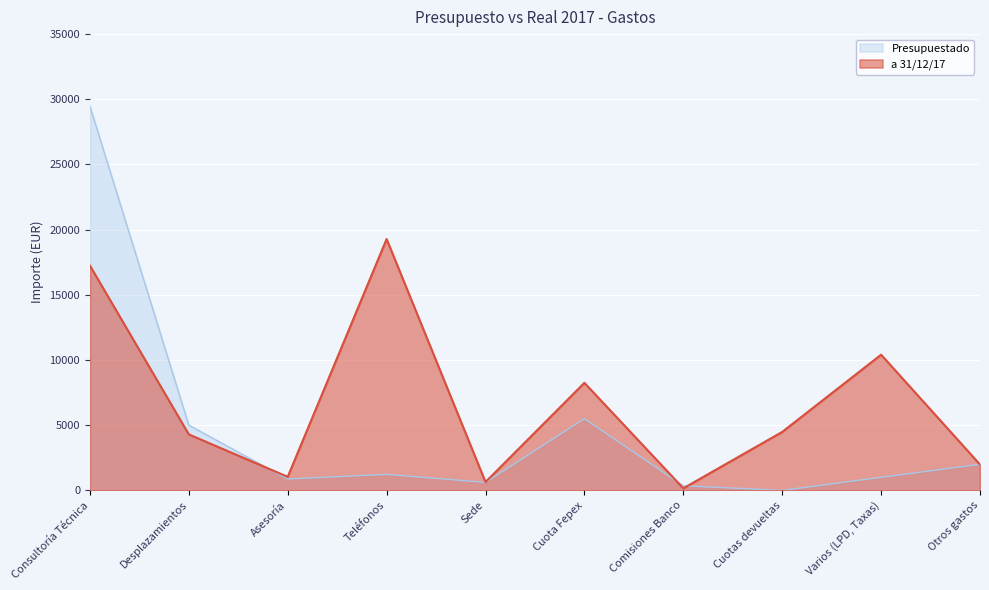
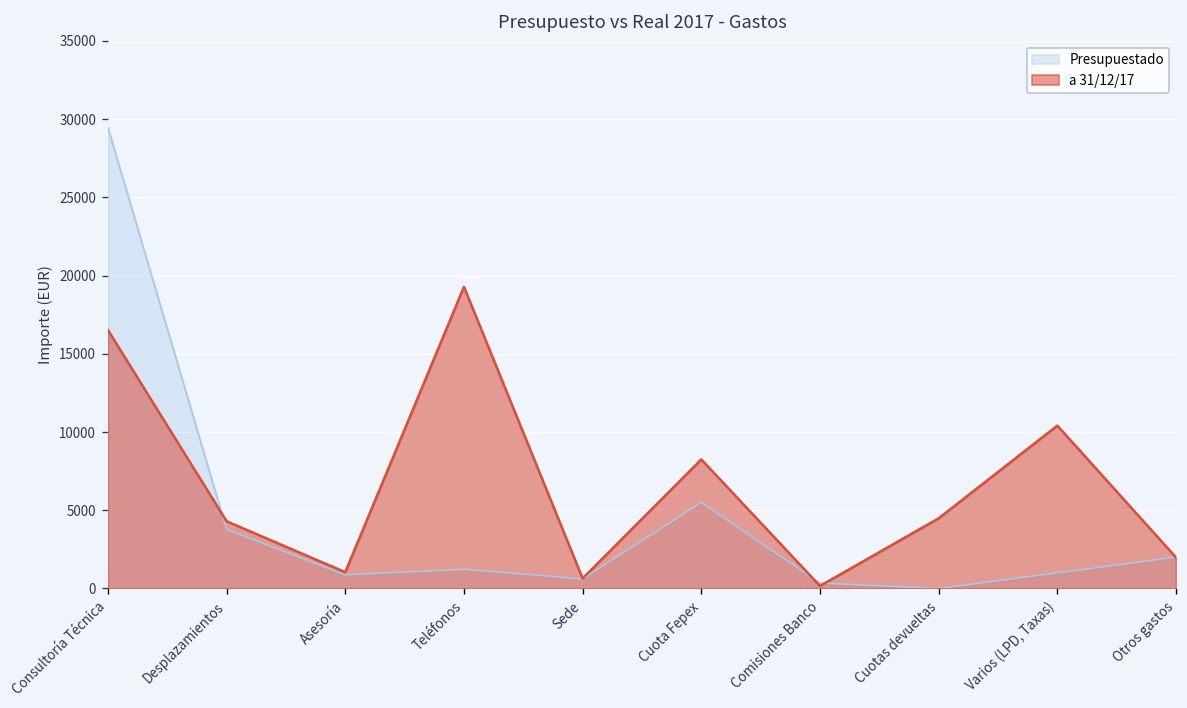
a 31/12/17, Consultoría Técnica: 17200 -> 16500
Presupuestado, Desplazamientos: 5000 -> 3800
